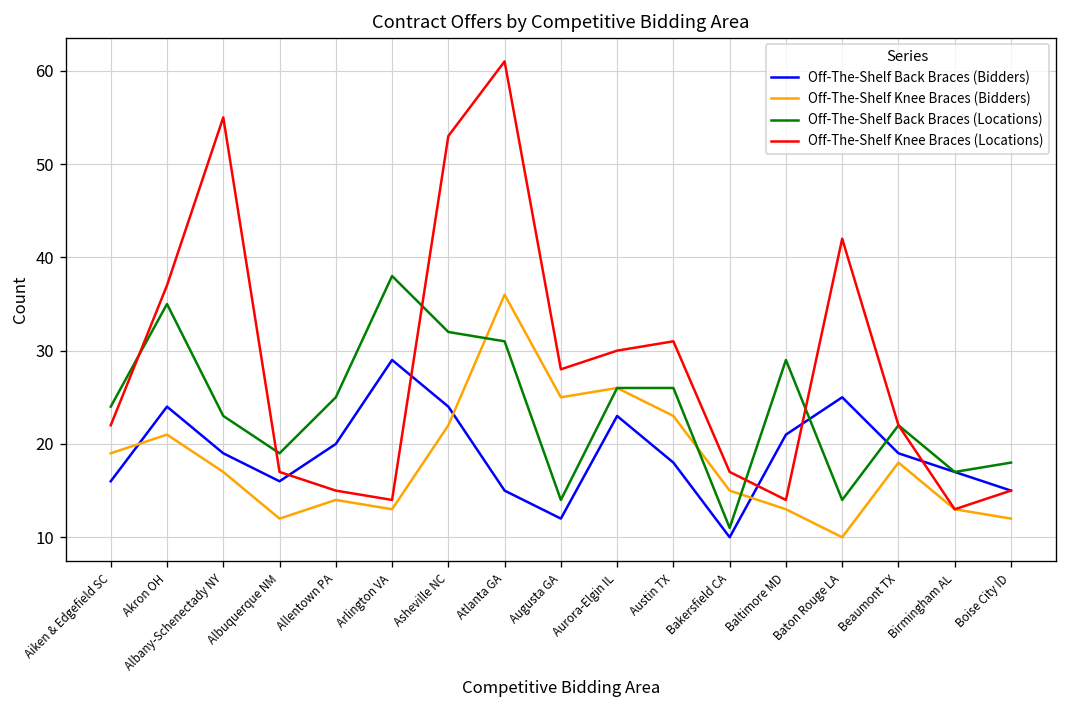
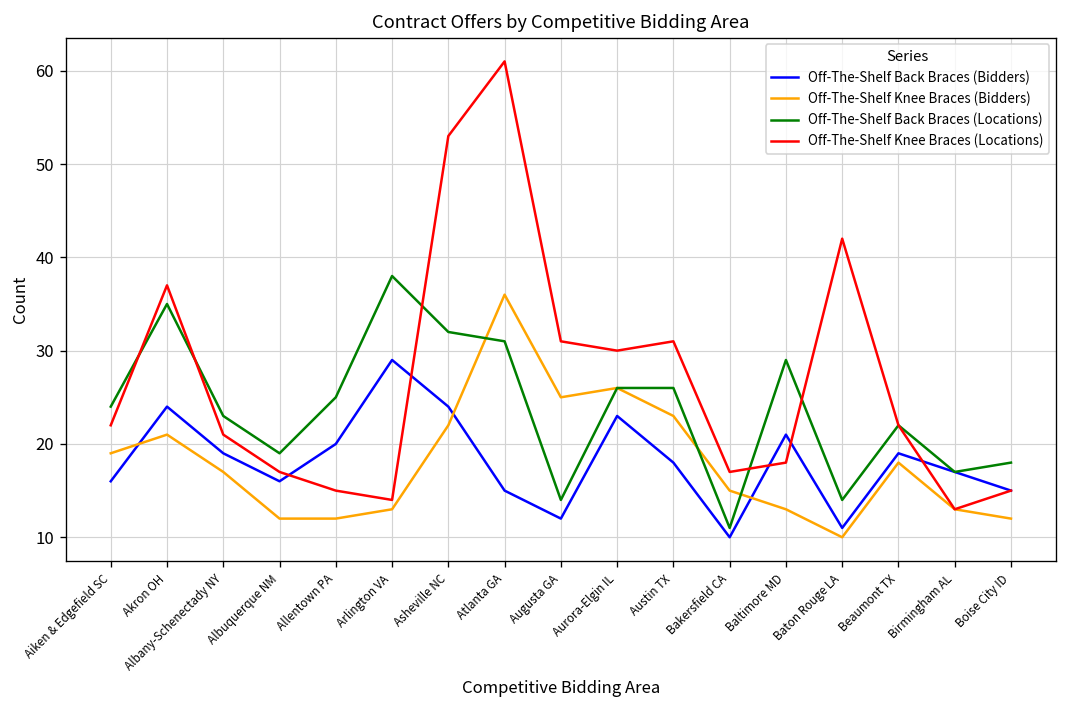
Off-The-Shelf Knee Braces (Locations), Albany-Schenectady NY: 55 -> 21
Off-The-Shelf Knee Braces (Bidders), Allentown PA: 14 -> 12
Off-The-Shelf Knee Braces (Locations), Augusta GA: 28 -> 31
Off-The-Shelf Knee Braces (Locations), Baltimore MD: 14 -> 18
Off-The-Shelf Back Braces (Bidders), Baton Rouge LA: 25 -> 11
